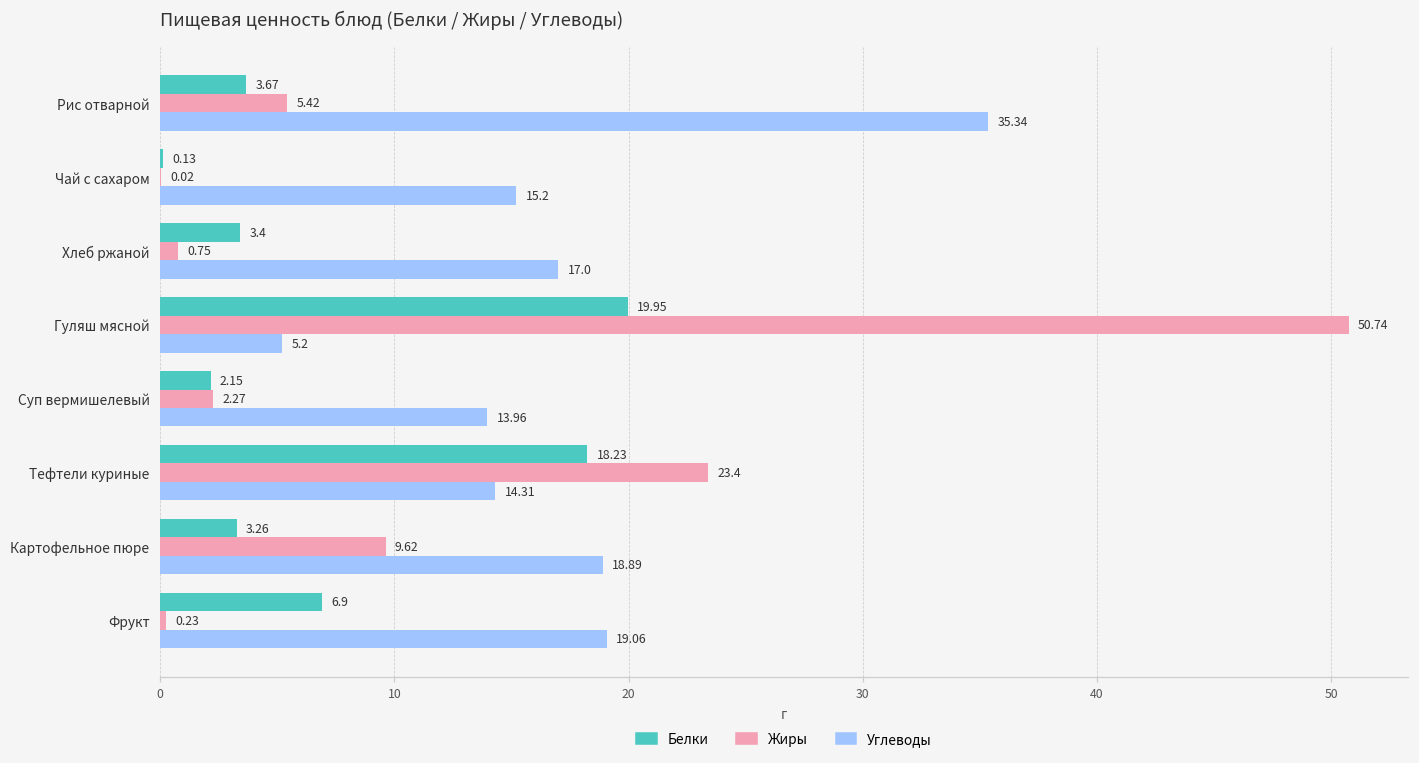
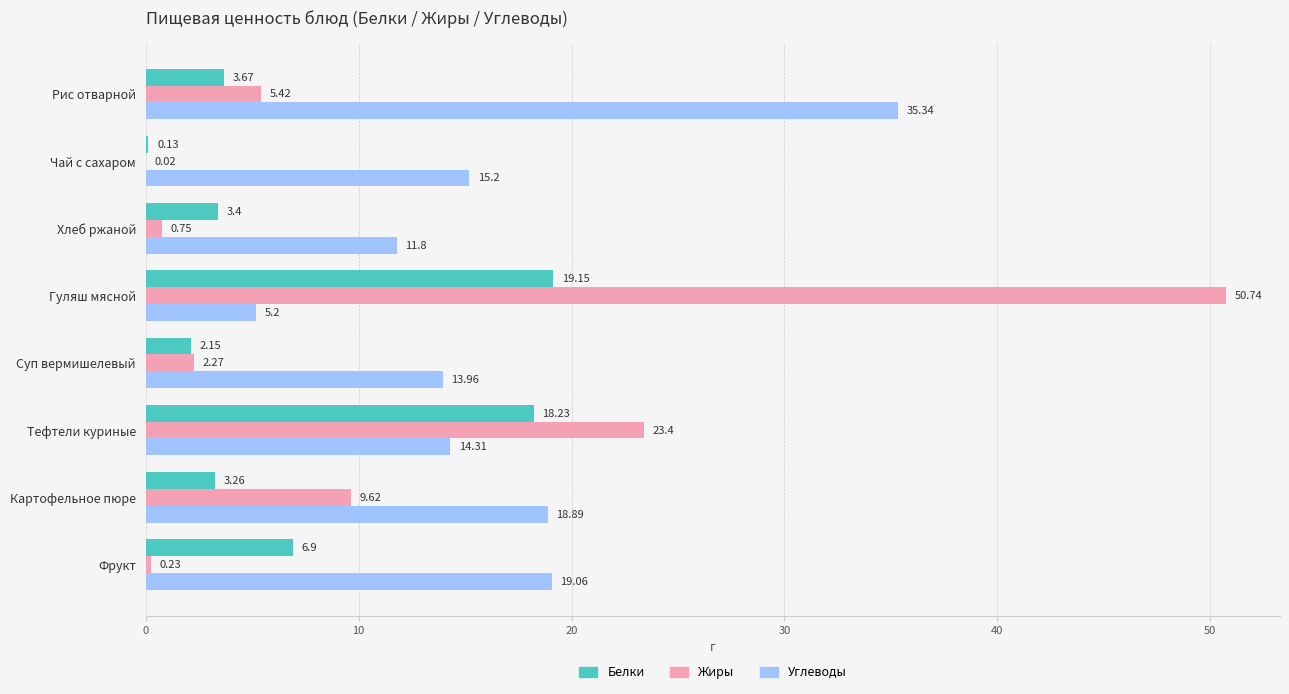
Углеводы, Хлеб ржаной: 17.0 -> 11.8
Белки, Гуляш мясной: 19.95 -> 19.15
